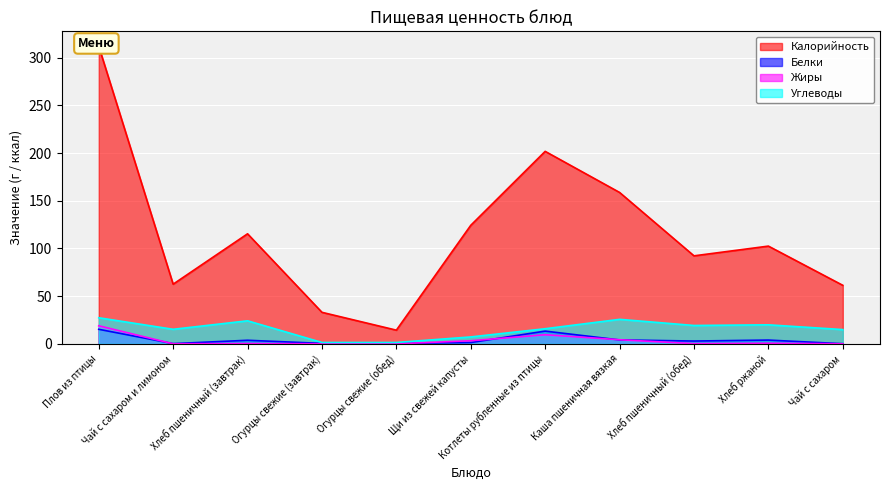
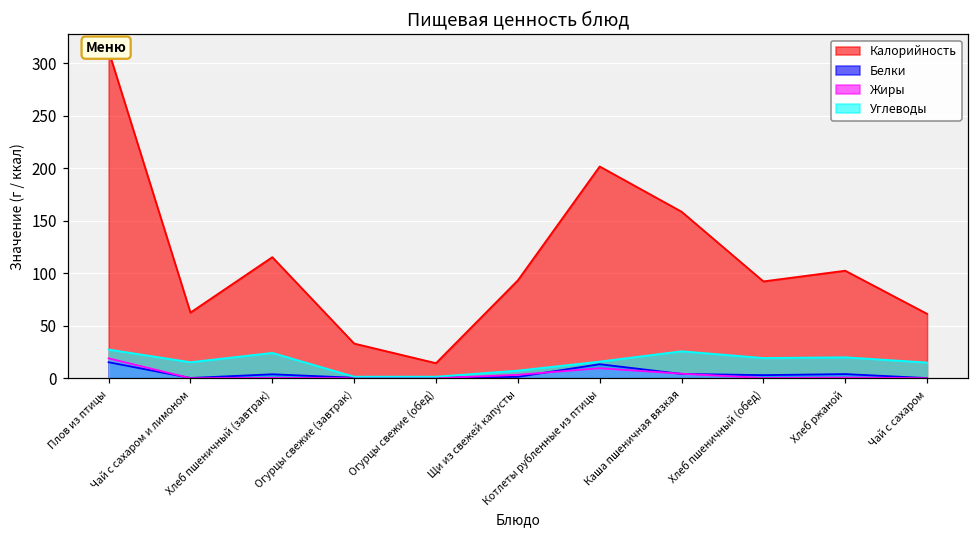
Калорийность, Щи из свежей капусты: 120 -> 90
